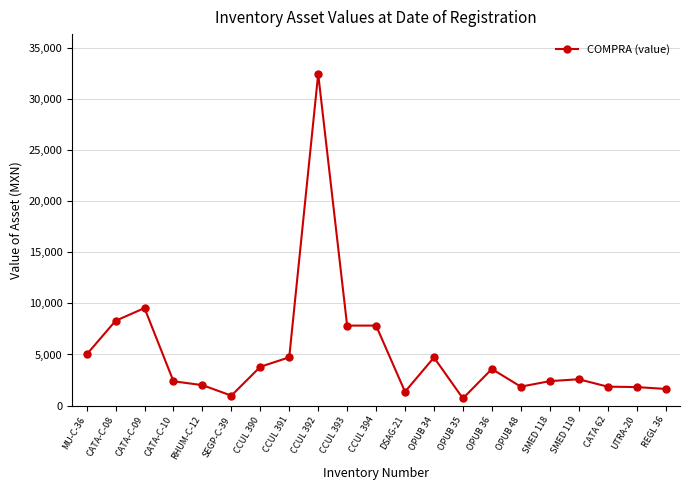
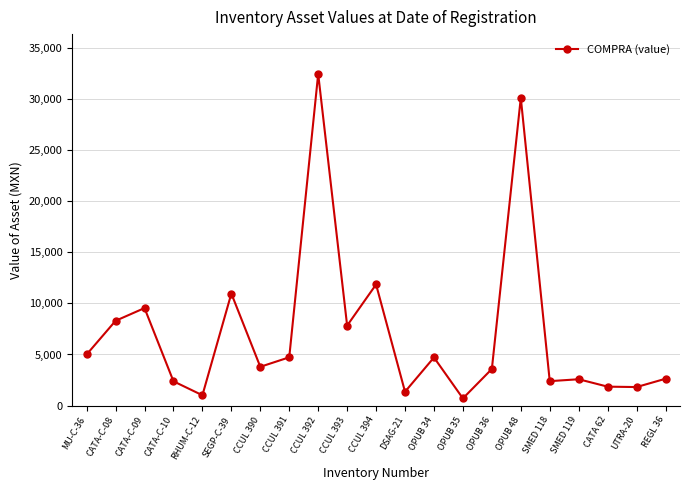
RHUM-C-12: 2,000 -> 1,000
SEGP-C-39: 1,000 -> 11,000
CCUL 394: 7,800 -> 11,900
OPUB 48: 1,900 -> 30,100
REGL 36: 1,600 -> 2,600
